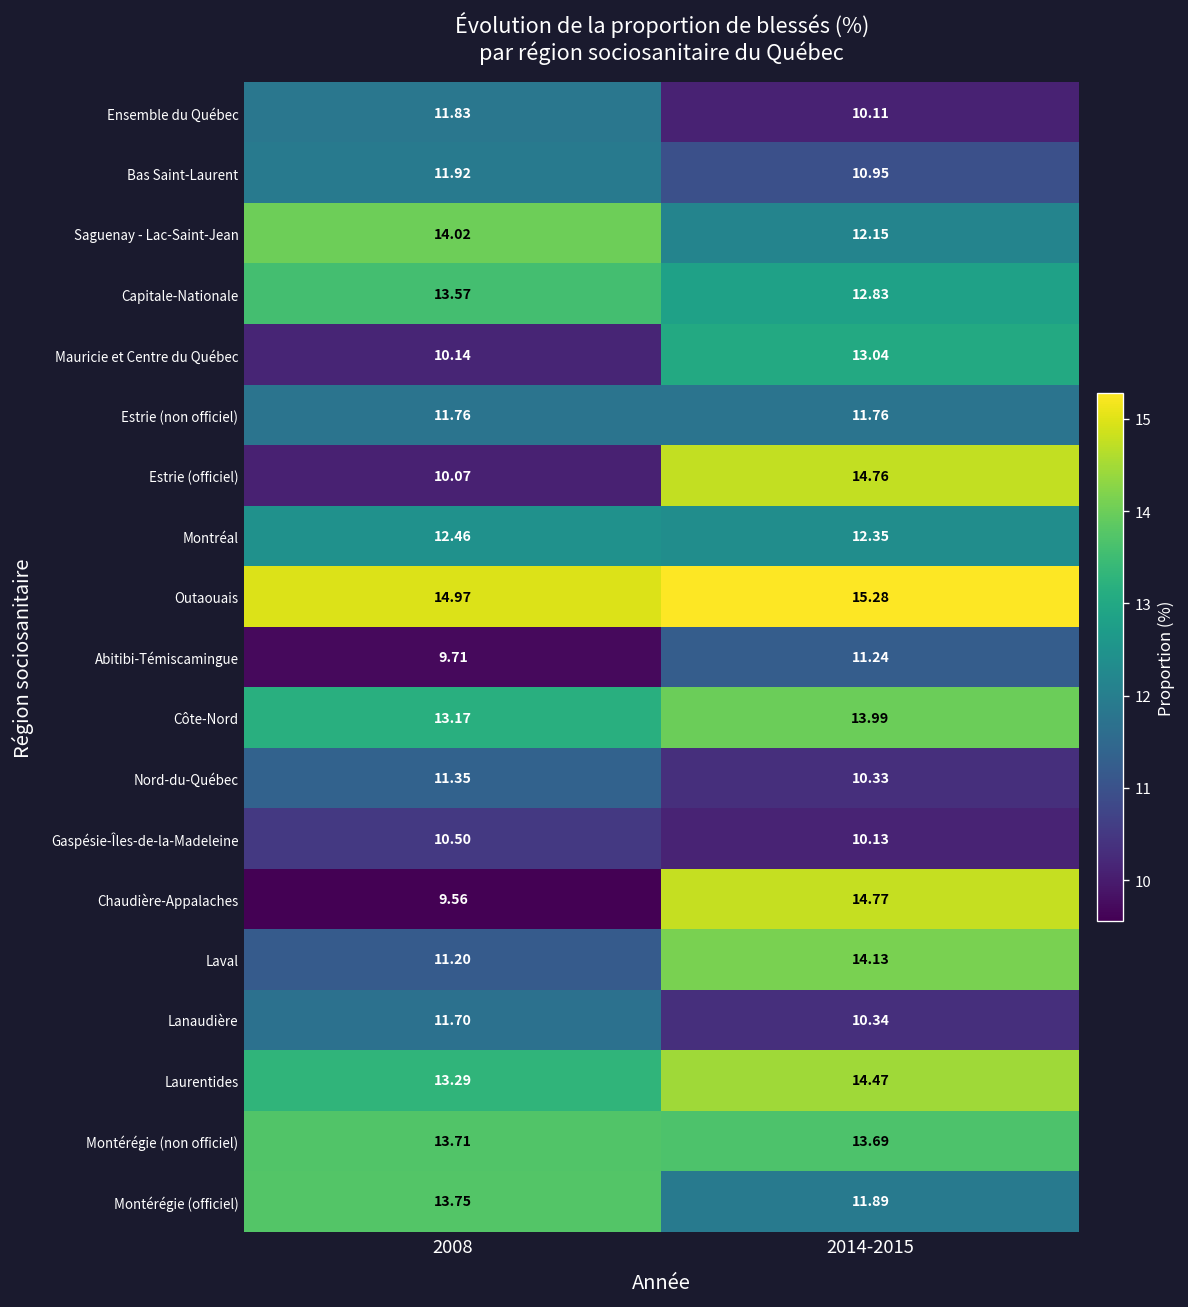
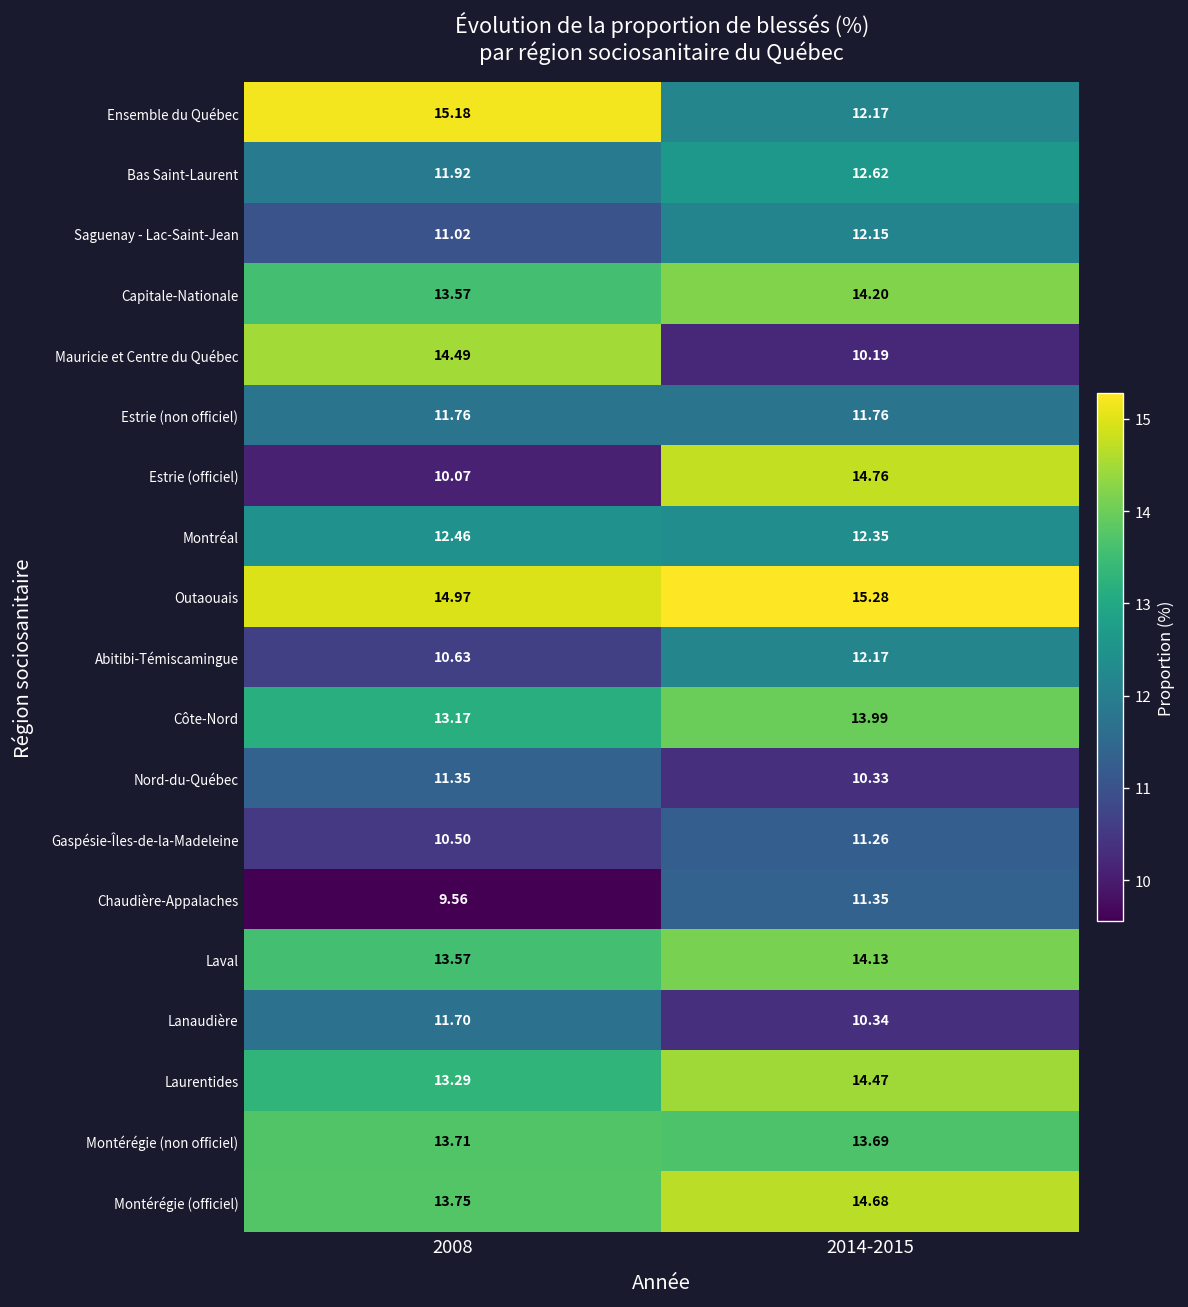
Ensemble du Québec, 2008: 11.83 -> 15.18
Ensemble du Québec, 2014-2015: 10.11 -> 12.17
Bas Saint-Laurent, 2014-2015: 10.95 -> 12.62
Saguenay - Lac-Saint-Jean, 2008: 14.02 -> 11.02
Capitale-Nationale, 2014-2015: 12.83 -> 14.20
Mauricie et Centre du Québec, 2008: 10.14 -> 14.49
Mauricie et Centre du Québec, 2014-2015: 13.04 -> 10.19
Abitibi-Témiscamingue, 2008: 9.71 -> 10.63
Abitibi-Témiscamingue, 2014-2015: 11.24 -> 12.17
Gaspésie-Îles-de-la-Madeleine, 2014-2015: 10.13 -> 11.26
Chaudière-Appalaches, 2014-2015: 14.77 -> 11.35
Laval, 2008: 11.20 -> 13.57
Montérégie (officiel), 2014-2015: 11.89 -> 14.68
